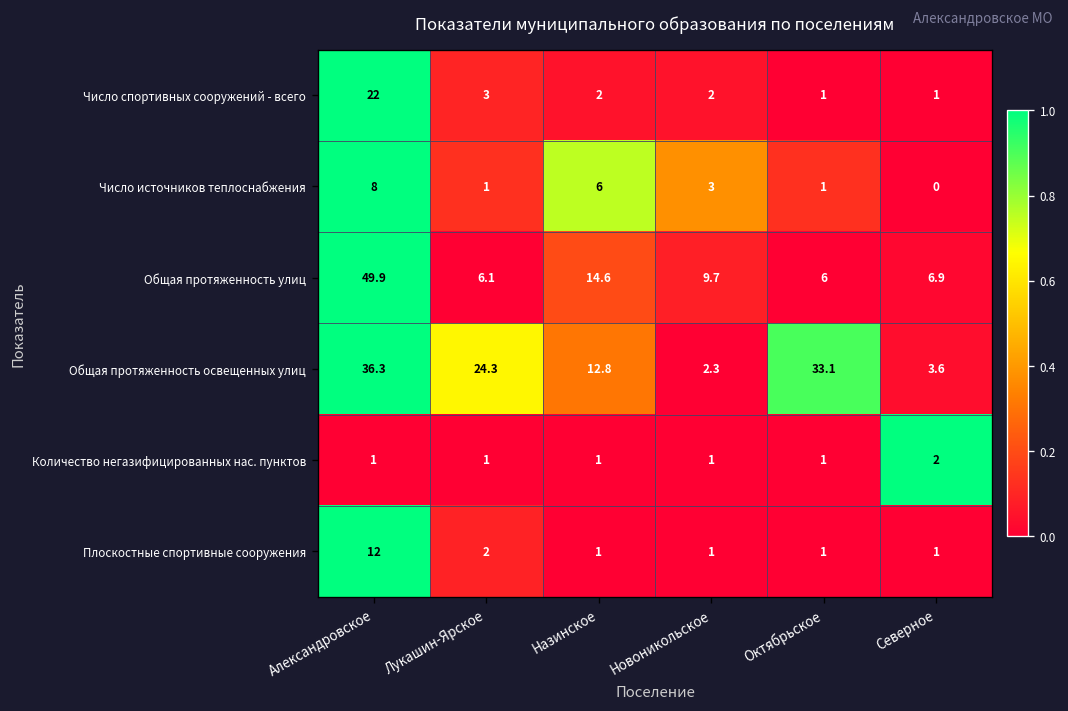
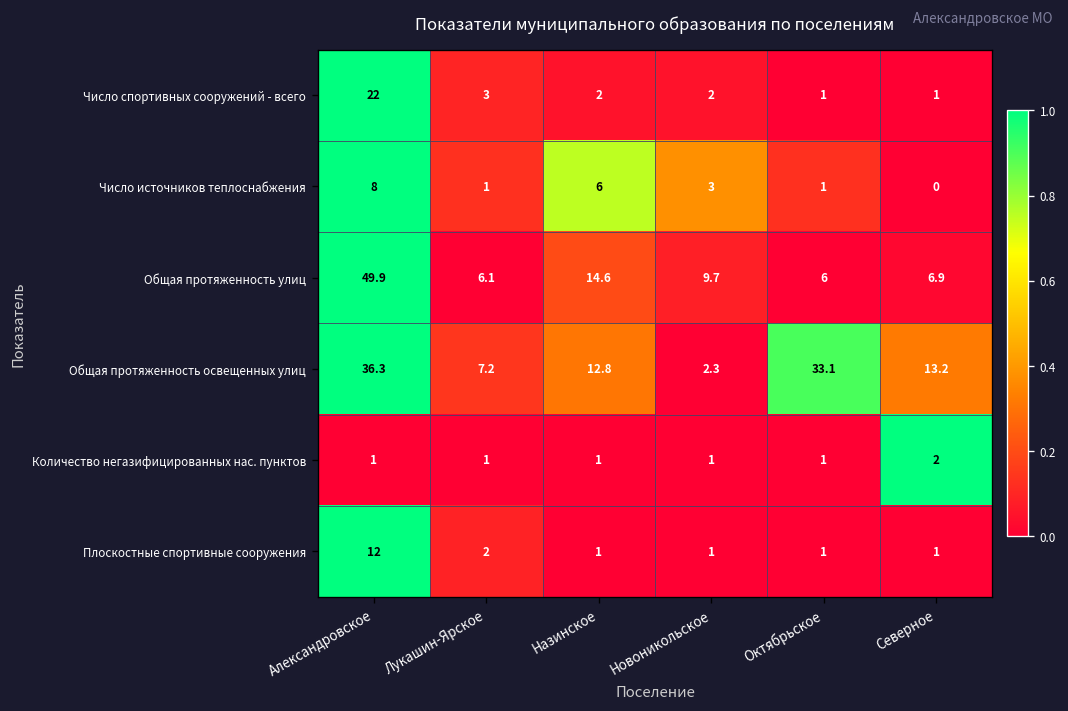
Общая протяженность освещенных улиц, Лукашин-Ярское: 24.3 -> 7.2
Общая протяженность освещенных улиц, Северное: 3.6 -> 13.2
